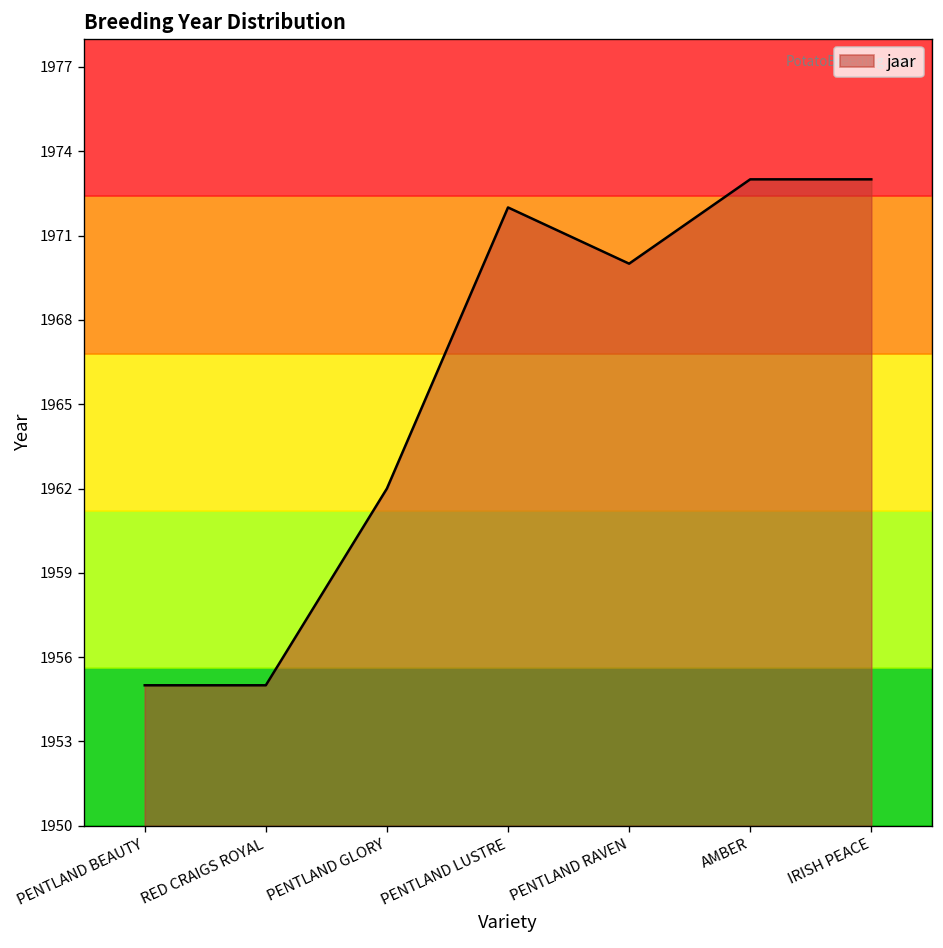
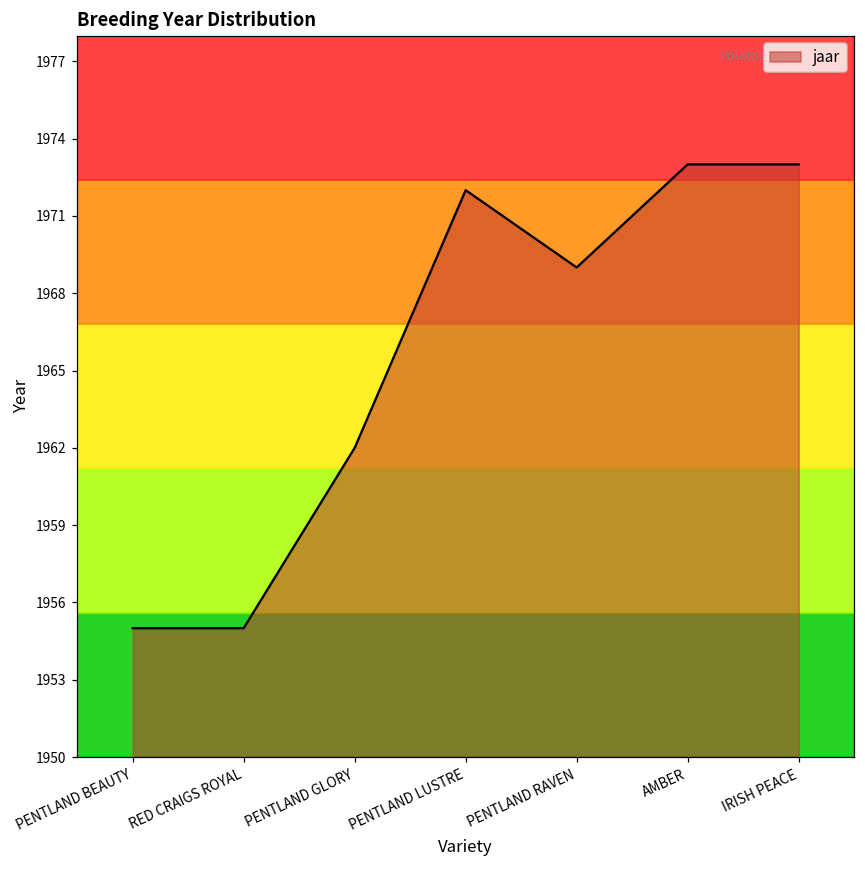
PENTLAND RAVEN: 1970 -> 1969
